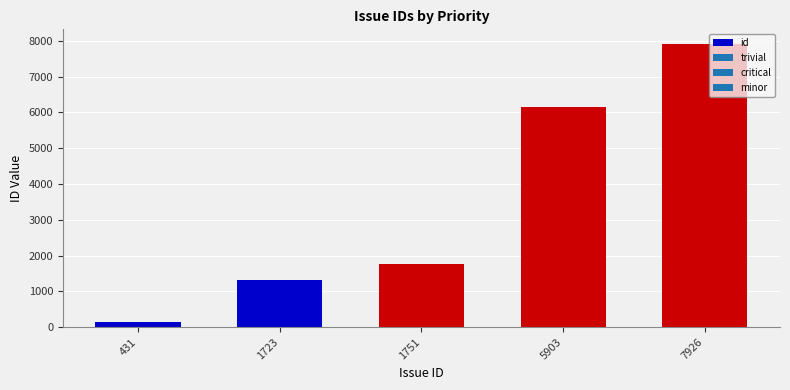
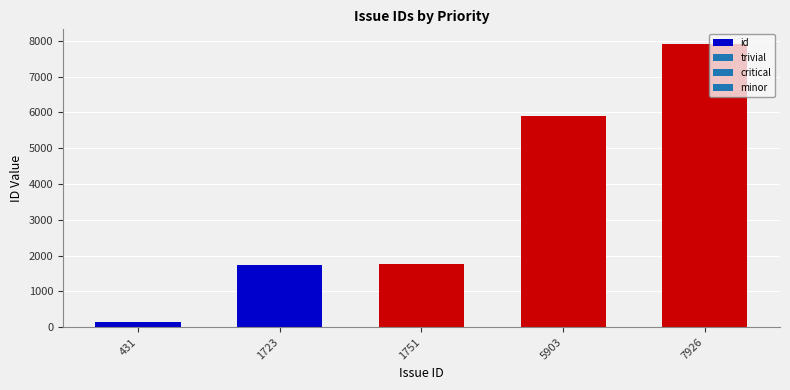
1723: 1300 -> 1700
5903: 6200 -> 5900
